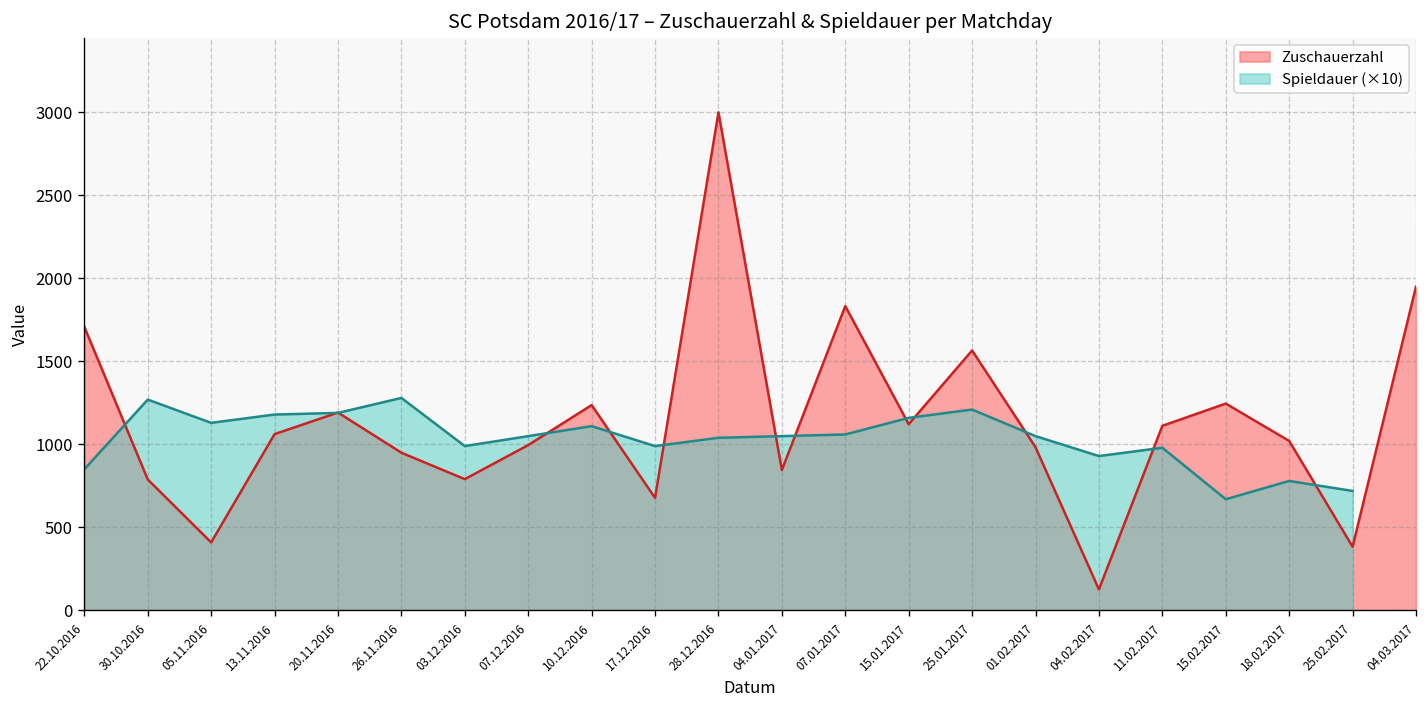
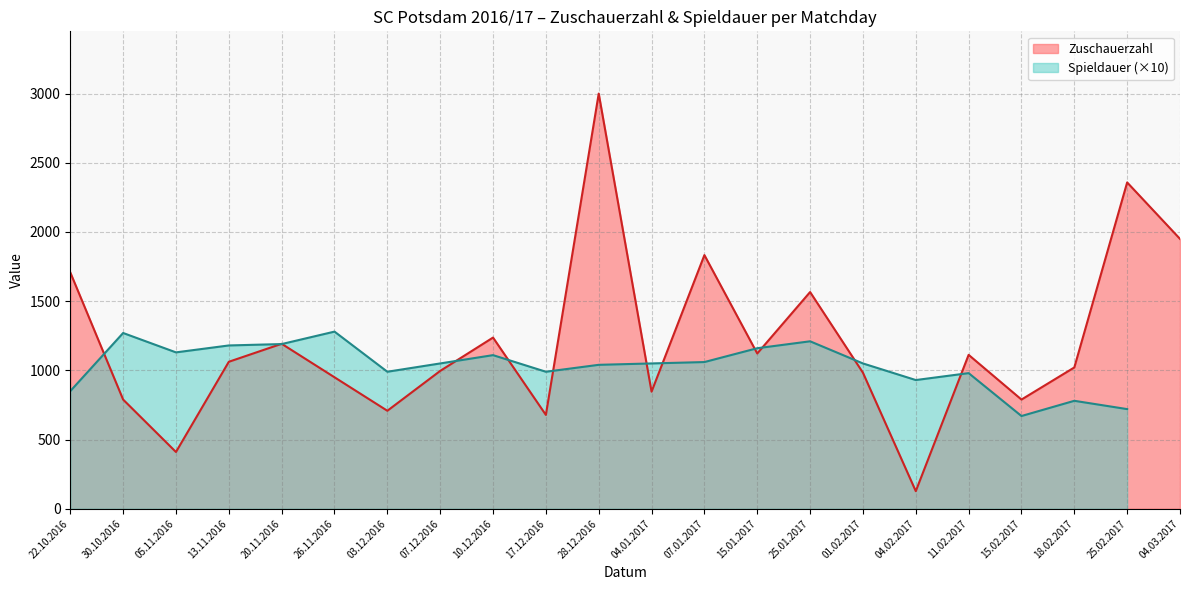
Zuschauerzahl, 03.12.2016: 790 -> 710
Zuschauerzahl, 15.02.2017: 1250 -> 790
Zuschauerzahl, 25.02.2017: 380 -> 2360
